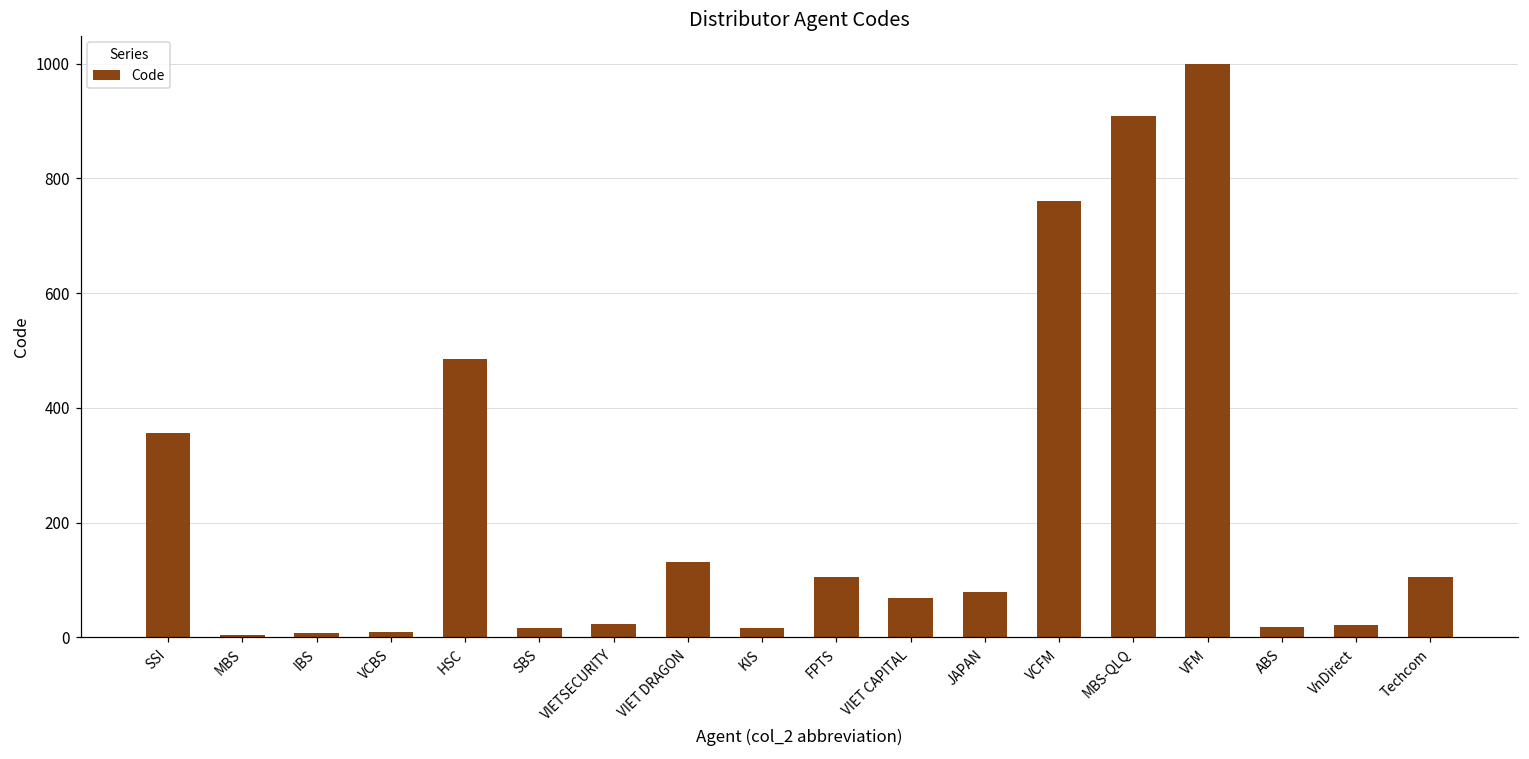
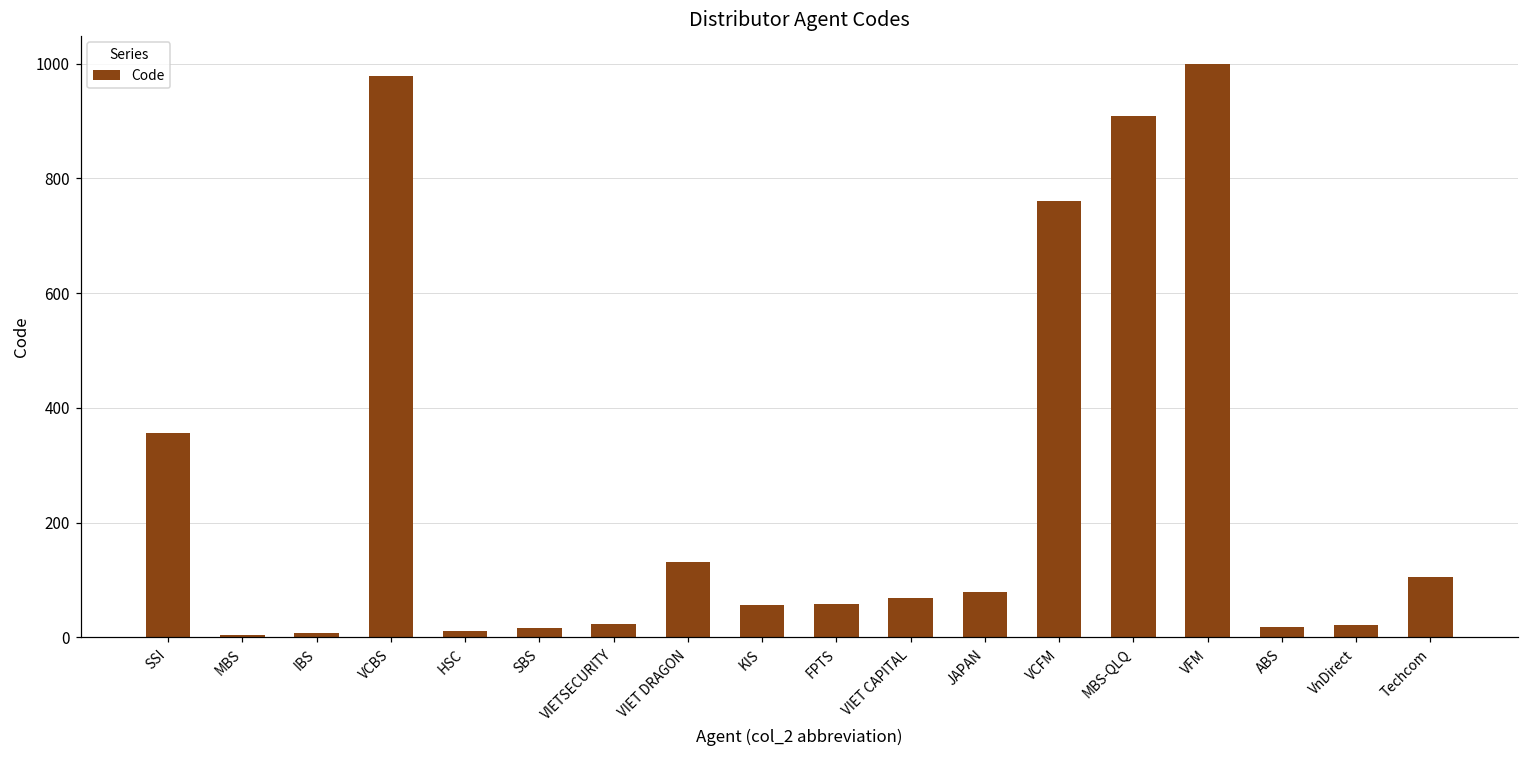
VCBS: 10 -> 980
HSC: 490 -> 10
KIS: 20 -> 60
FPTS: 110 -> 60
